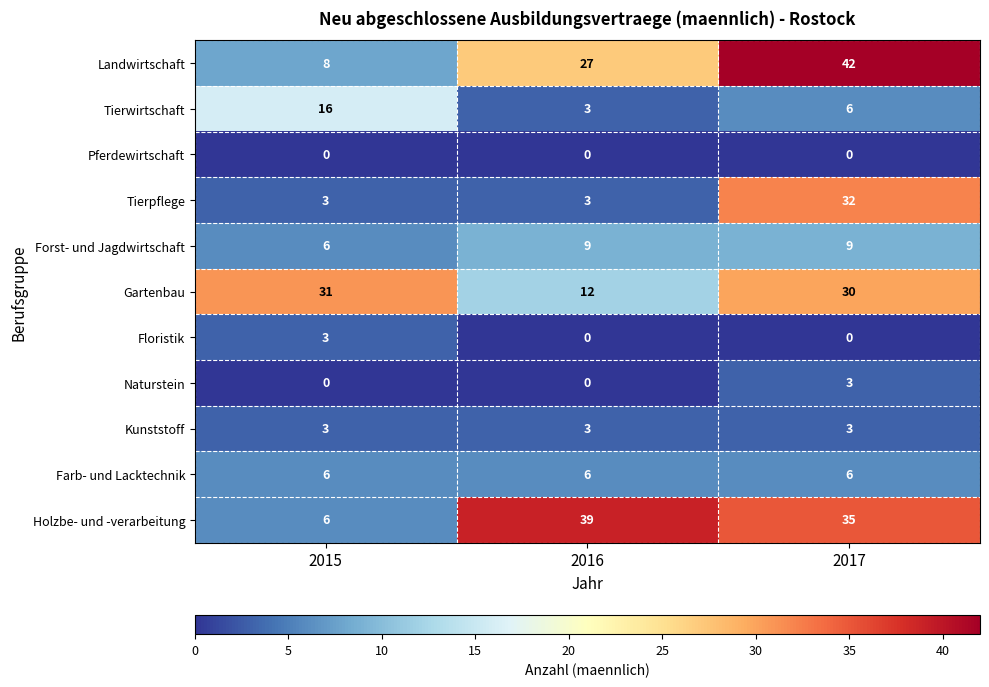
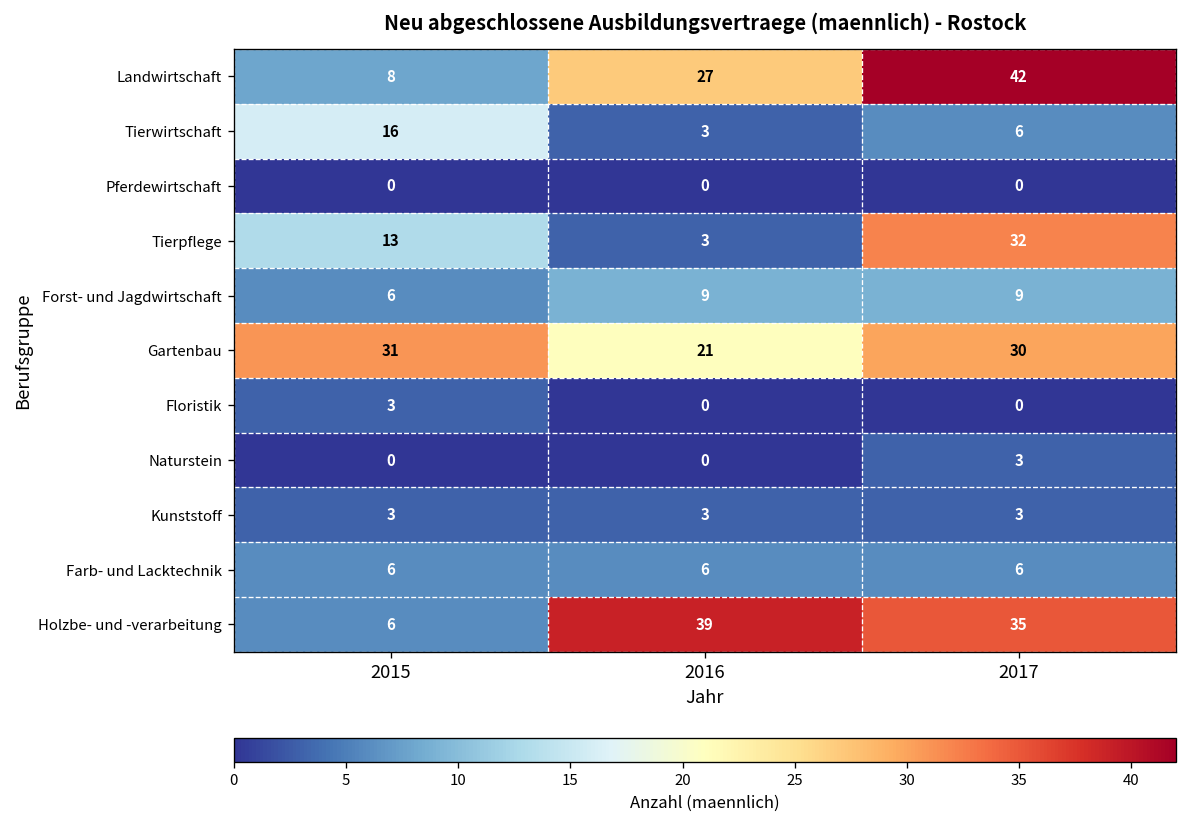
Tierpflege, 2015: 3 -> 13
Gartenbau, 2016: 12 -> 21
